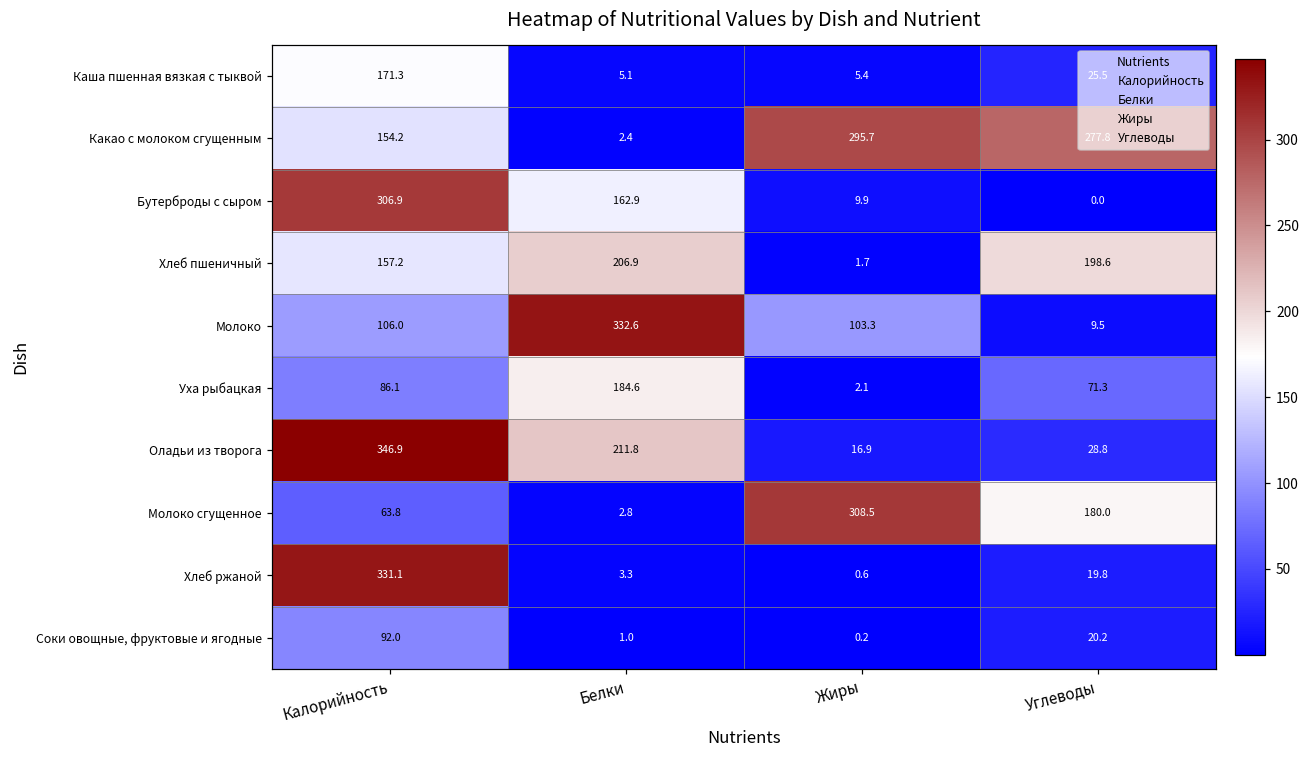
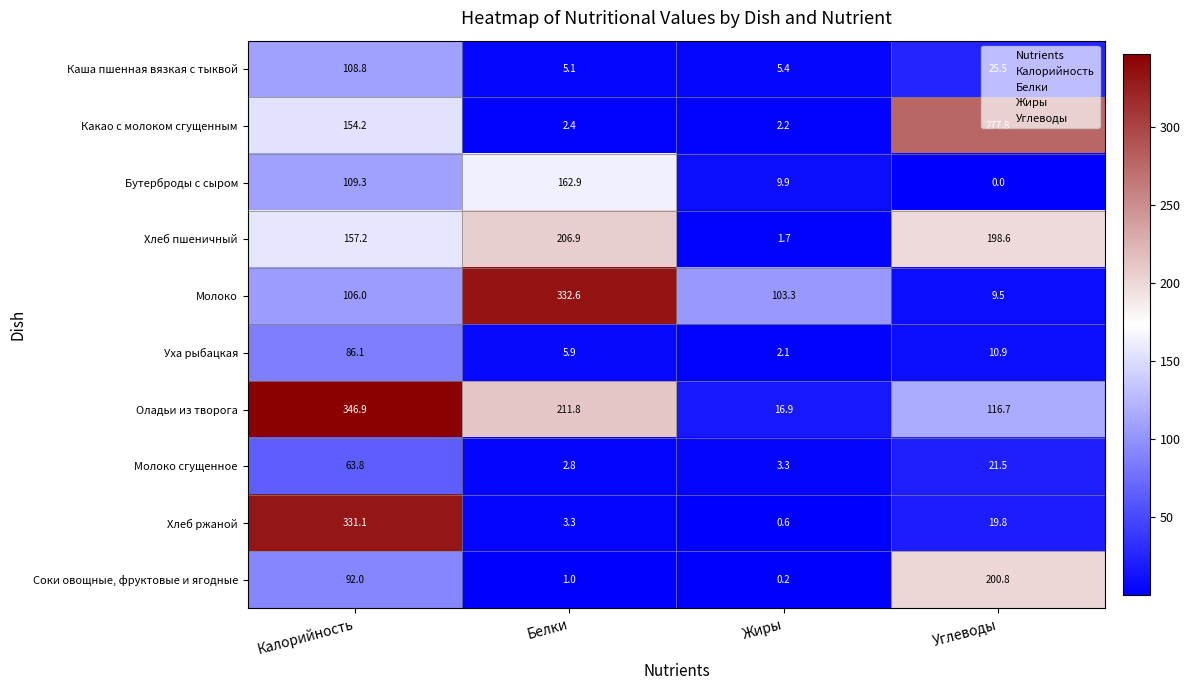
Каша пшенная вязкая с тыквой, Калорийность: 171.3 -> 108.8
Какао с молоком сгущенным, Жиры: 295.7 -> 2.2
Бутерброды с сыром, Калорийность: 306.9 -> 109.3
Уха рыбацкая, Белки: 184.6 -> 5.9
Уха рыбацкая, Углеводы: 71.3 -> 10.9
Оладьи из творога, Углеводы: 28.8 -> 116.7
Молоко сгущенное, Жиры: 308.5 -> 3.3
Молоко сгущенное, Углеводы: 180.0 -> 21.5
Соки овощные, фруктовые и ягодные, Углеводы: 20.2 -> 200.8
